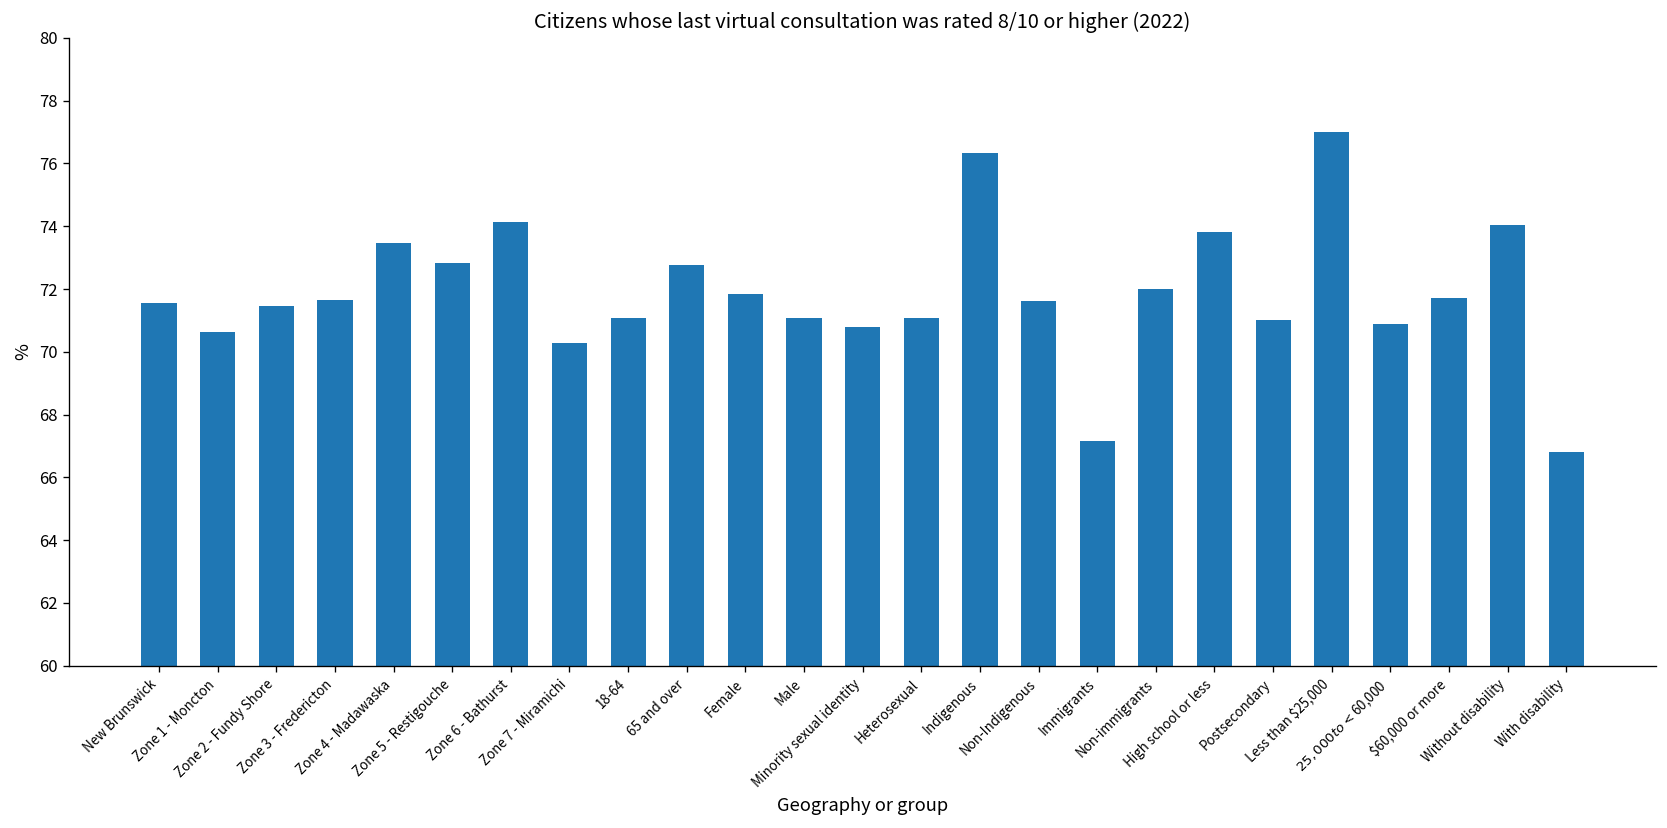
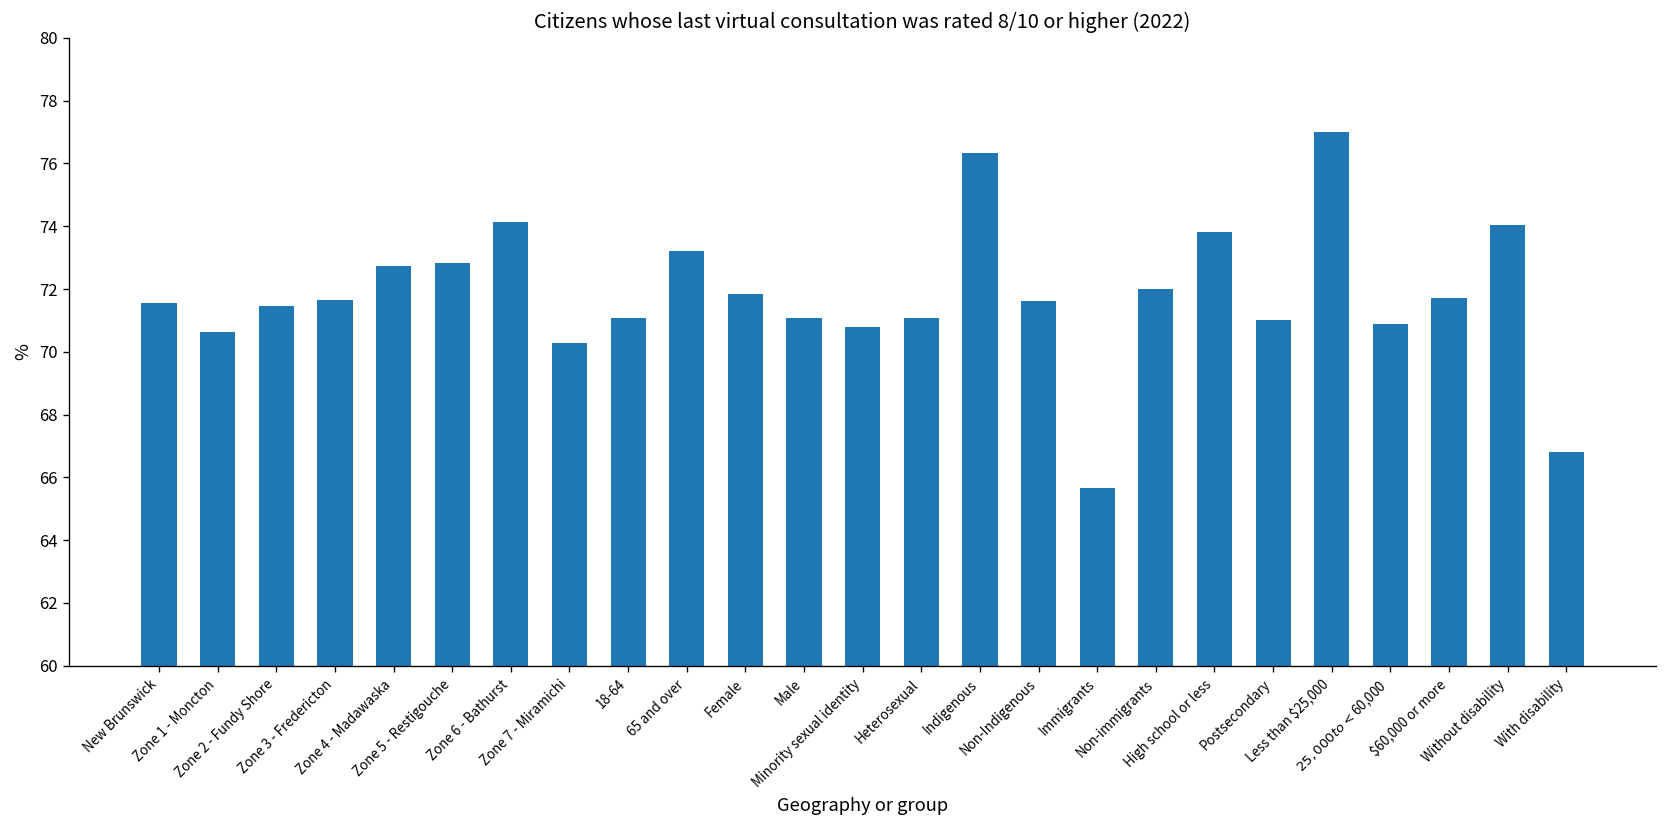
Zone 4 - Madawaska: 73.5 -> 72.7
65 and over: 72.8 -> 73.2
Immigrants: 67.2 -> 65.7
